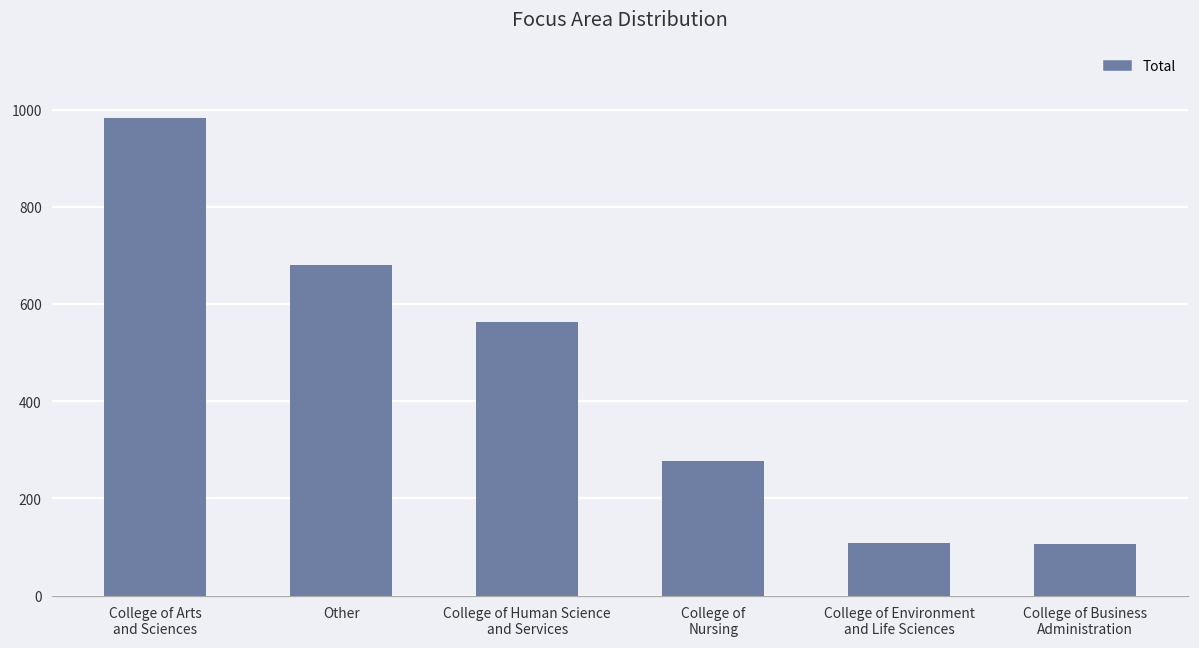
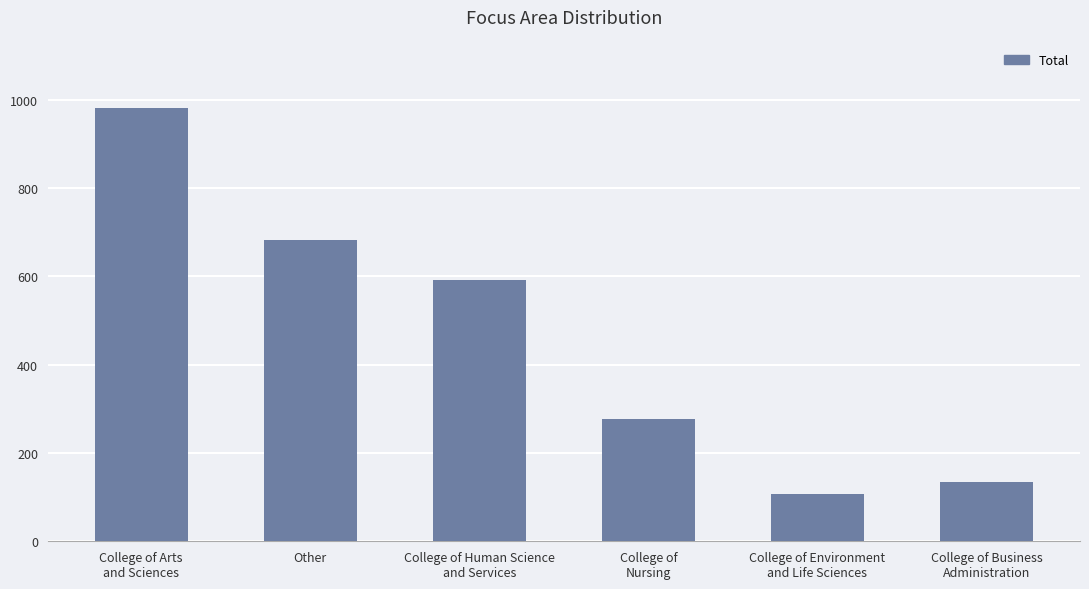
College of Human Science and Services: 560 -> 590
College of Business Administration: 110 -> 140
